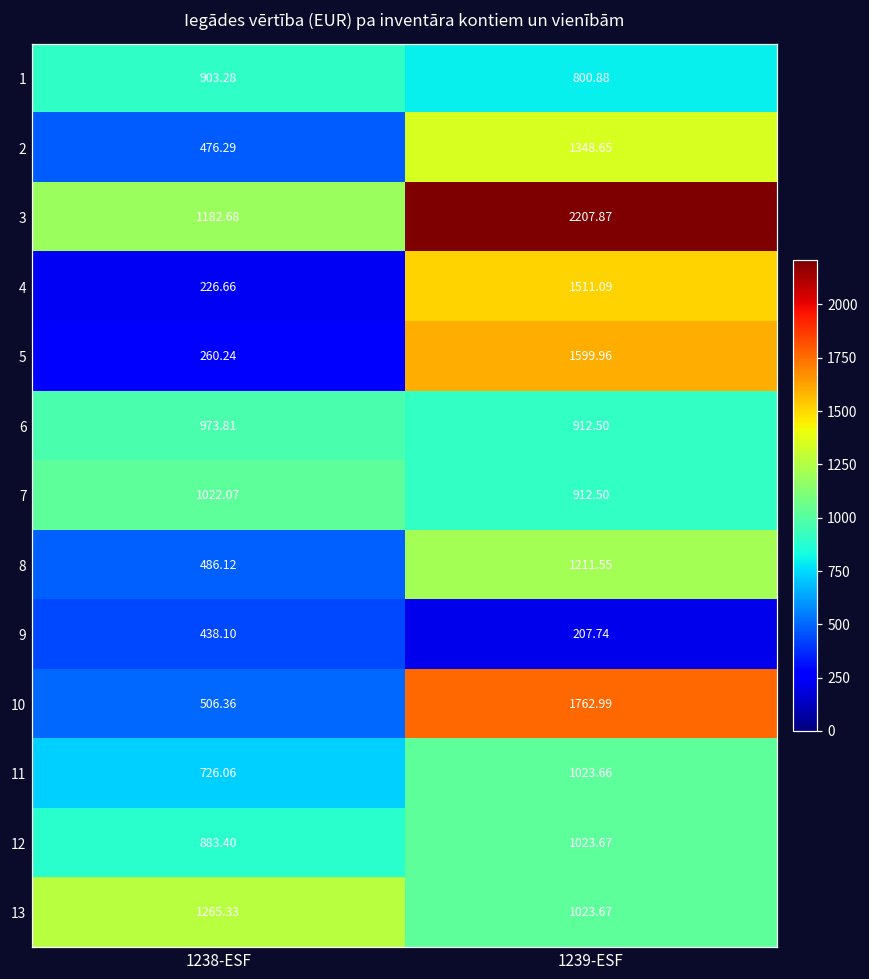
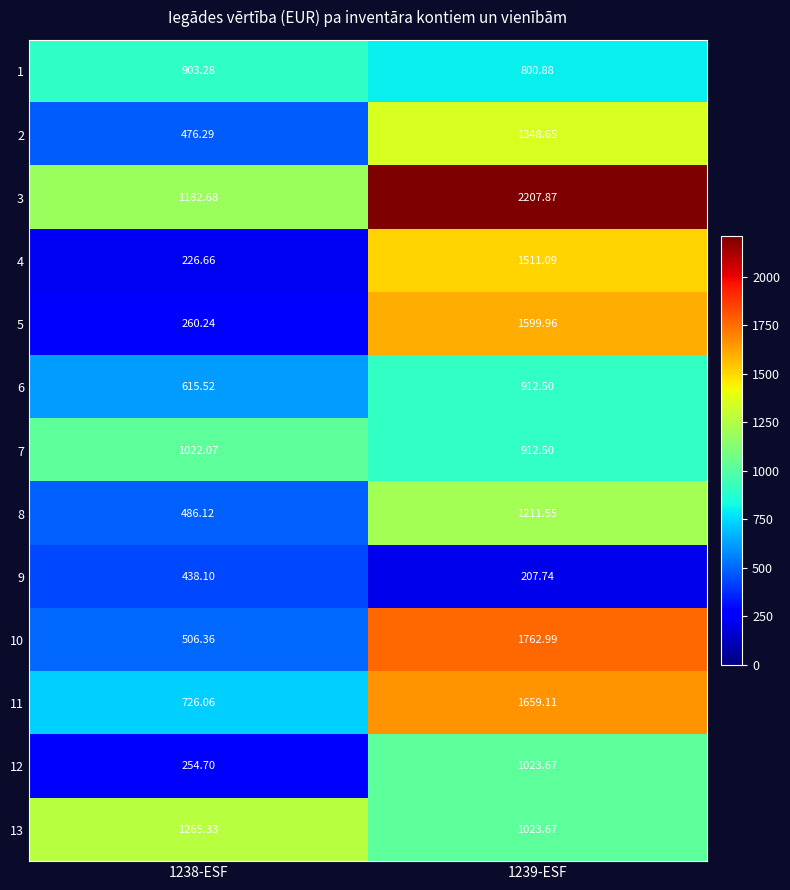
6, 1238-ESF: 973.81 -> 615.52
11, 1239-ESF: 1023.66 -> 1659.11
12, 1238-ESF: 883.40 -> 254.70
